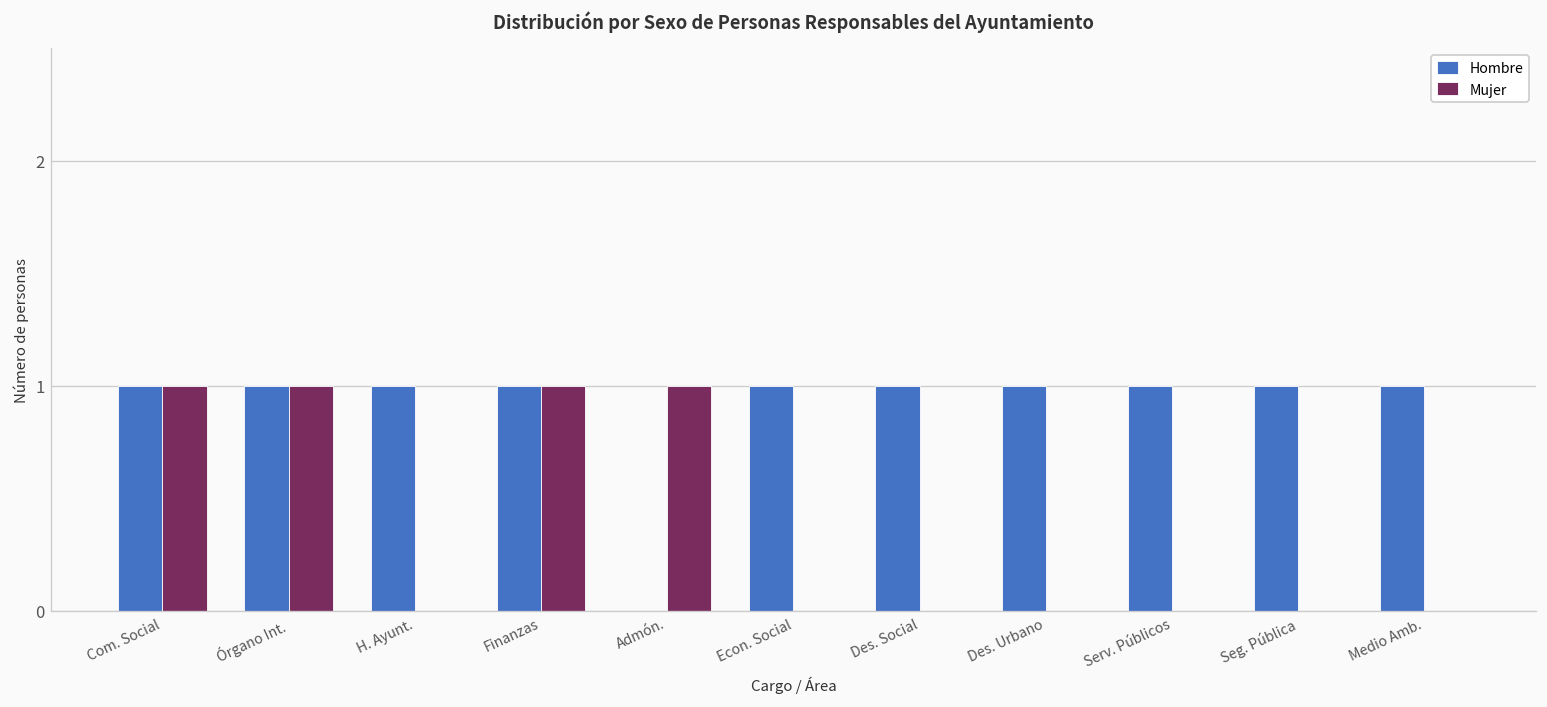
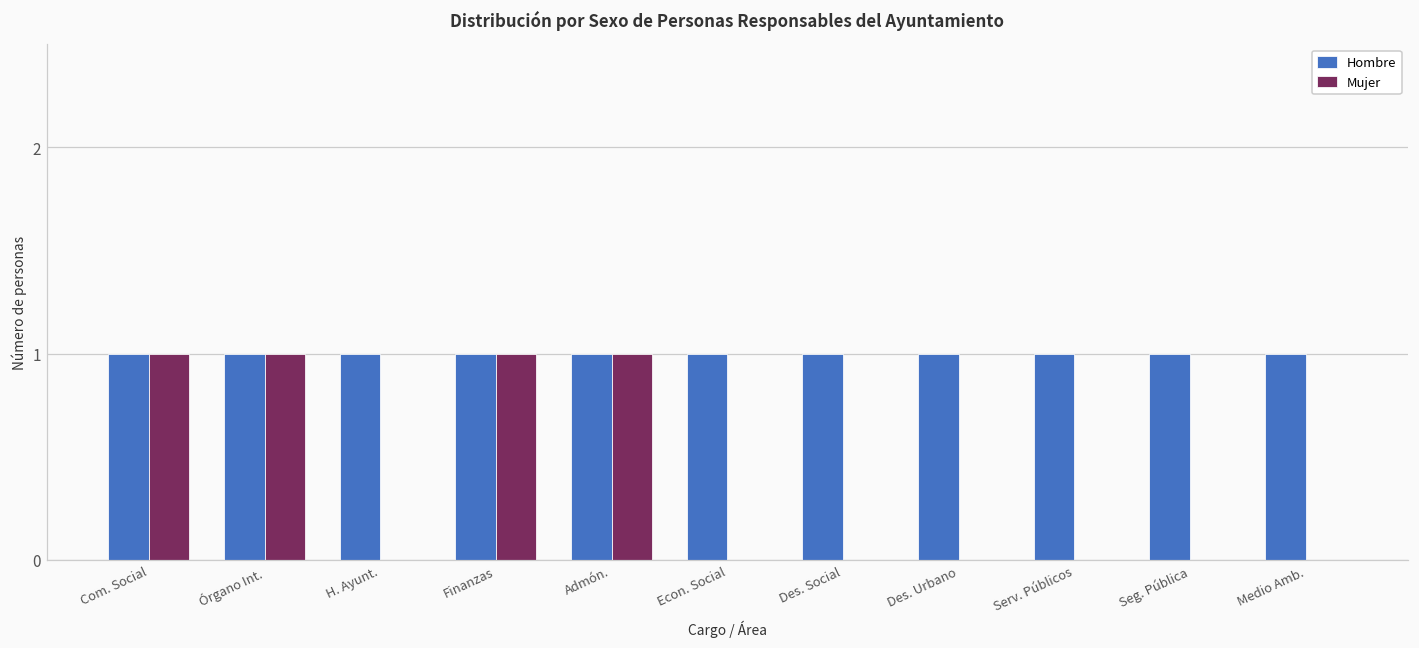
Hombre, Admón.: 0 -> 1
